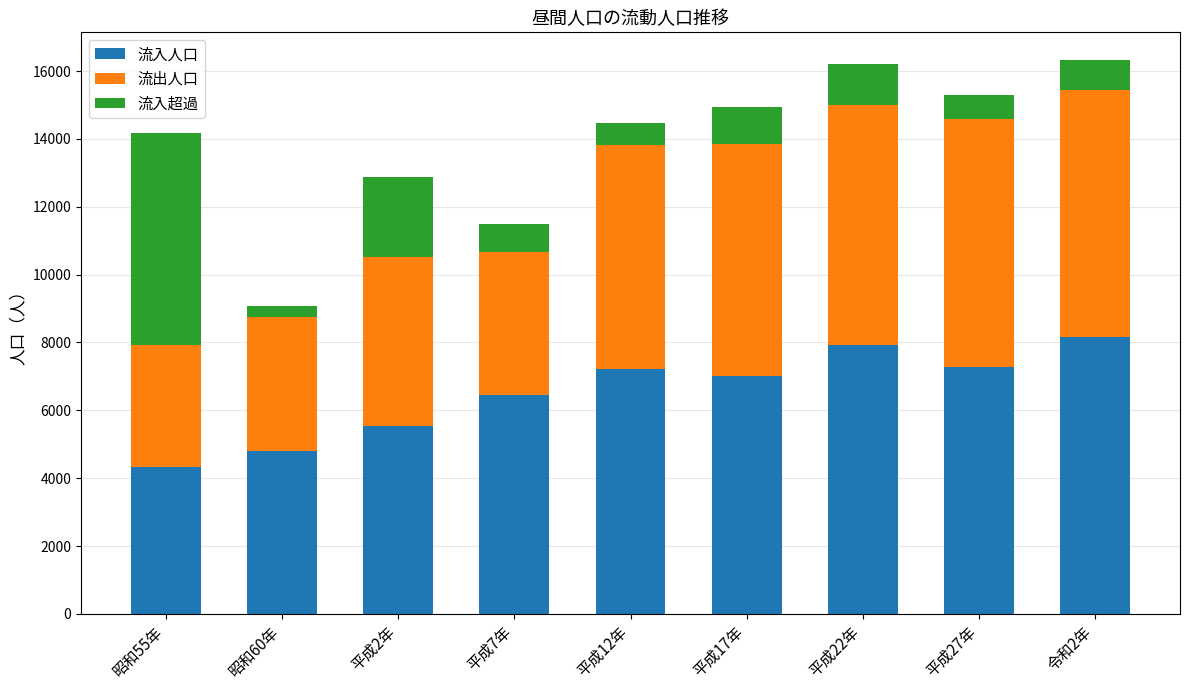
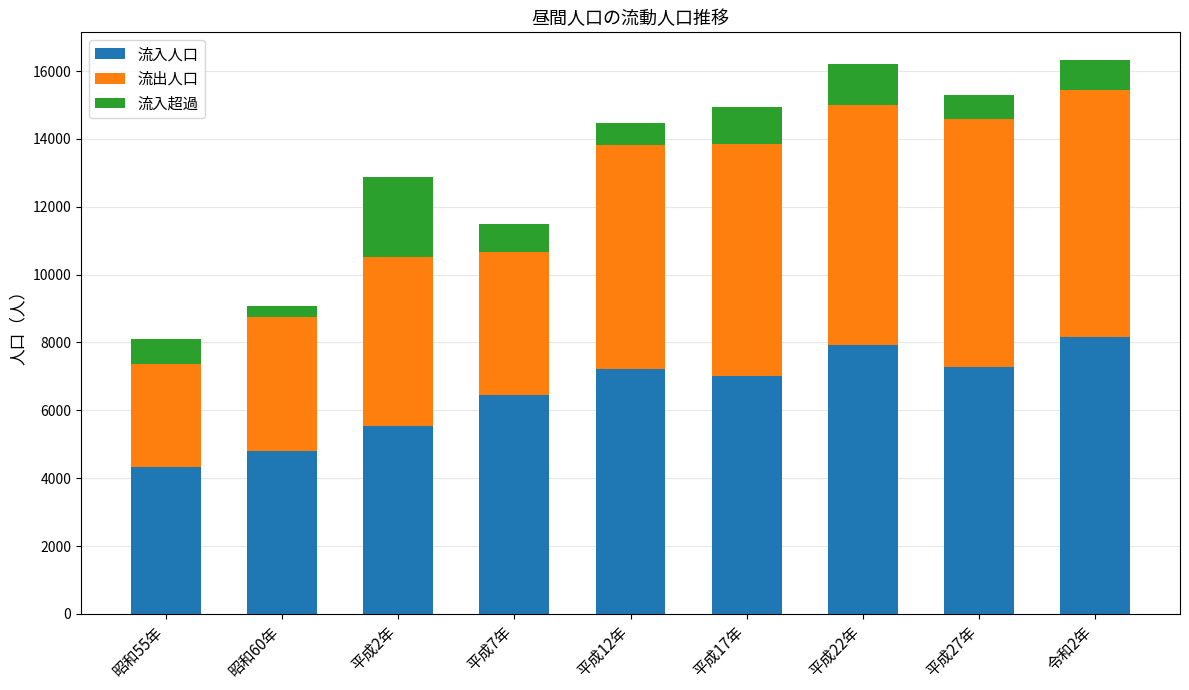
流出人口, 昭和55年: 3600 -> 3000
流入超過, 昭和55年: 6200 -> 700
